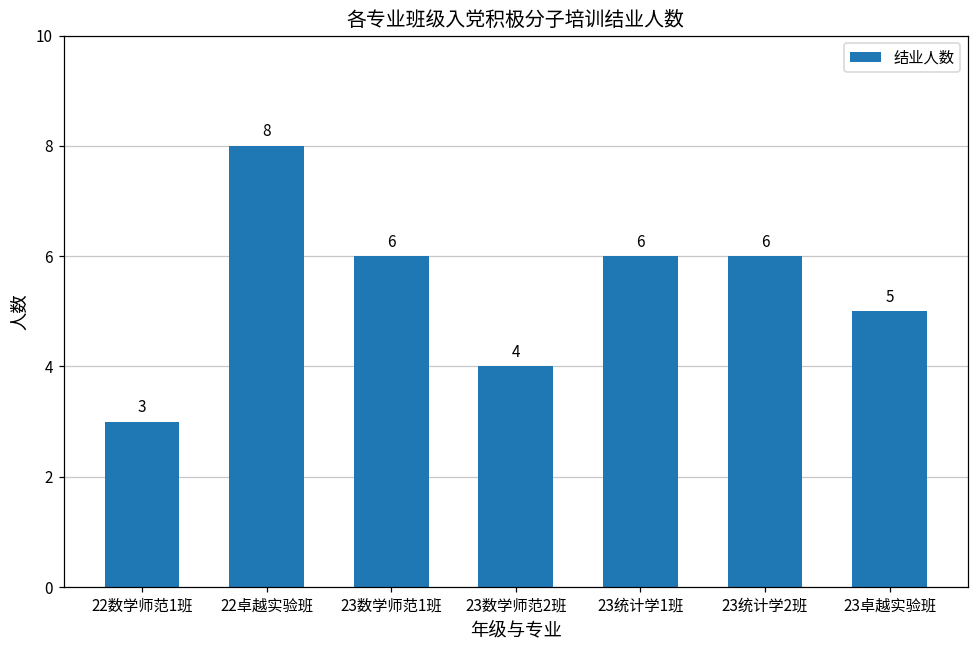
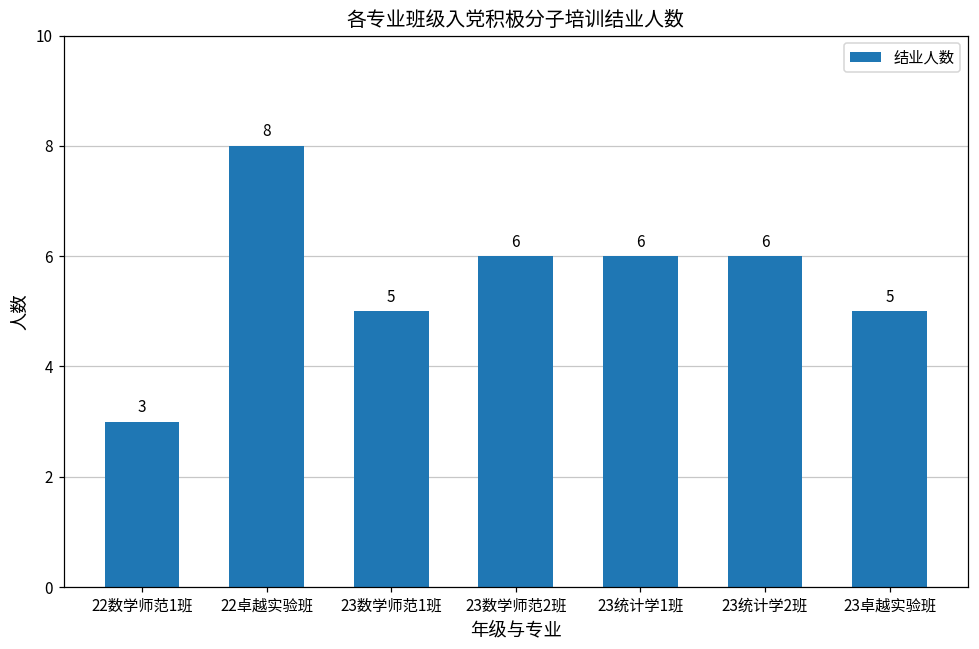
23数学师范1班: 6 -> 5
23数学师范2班: 4 -> 6
